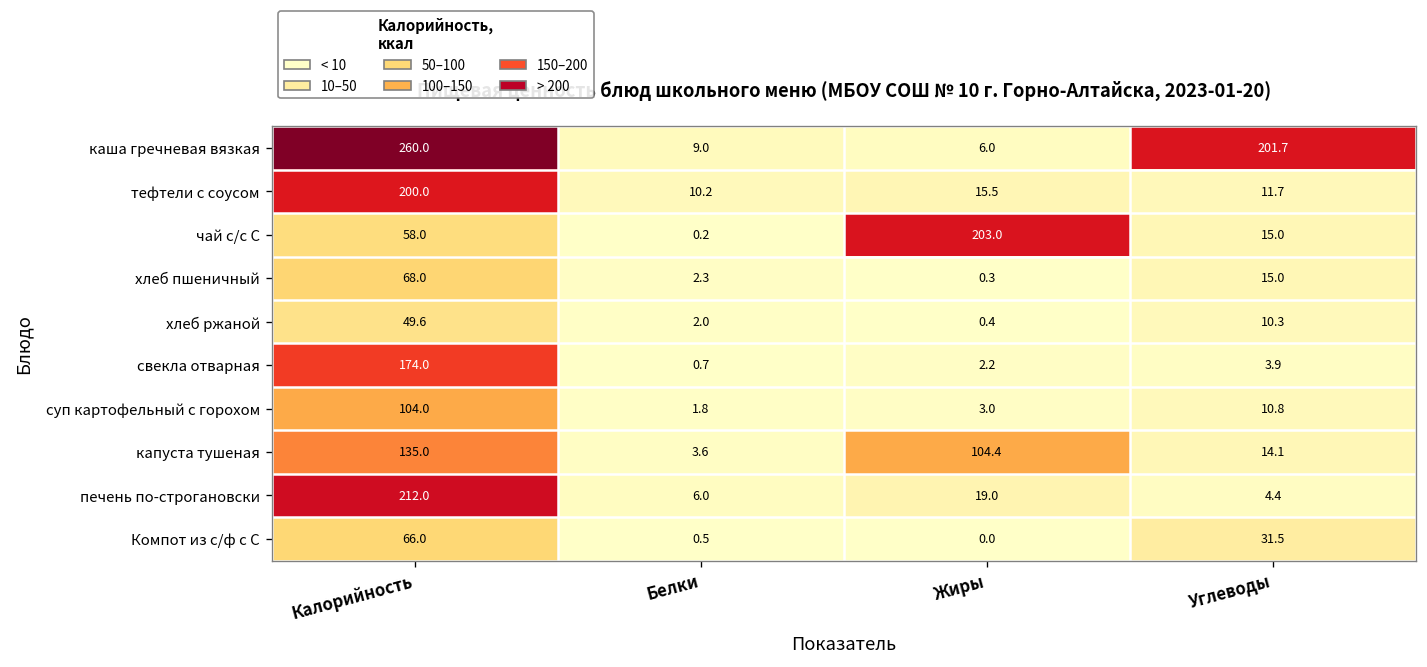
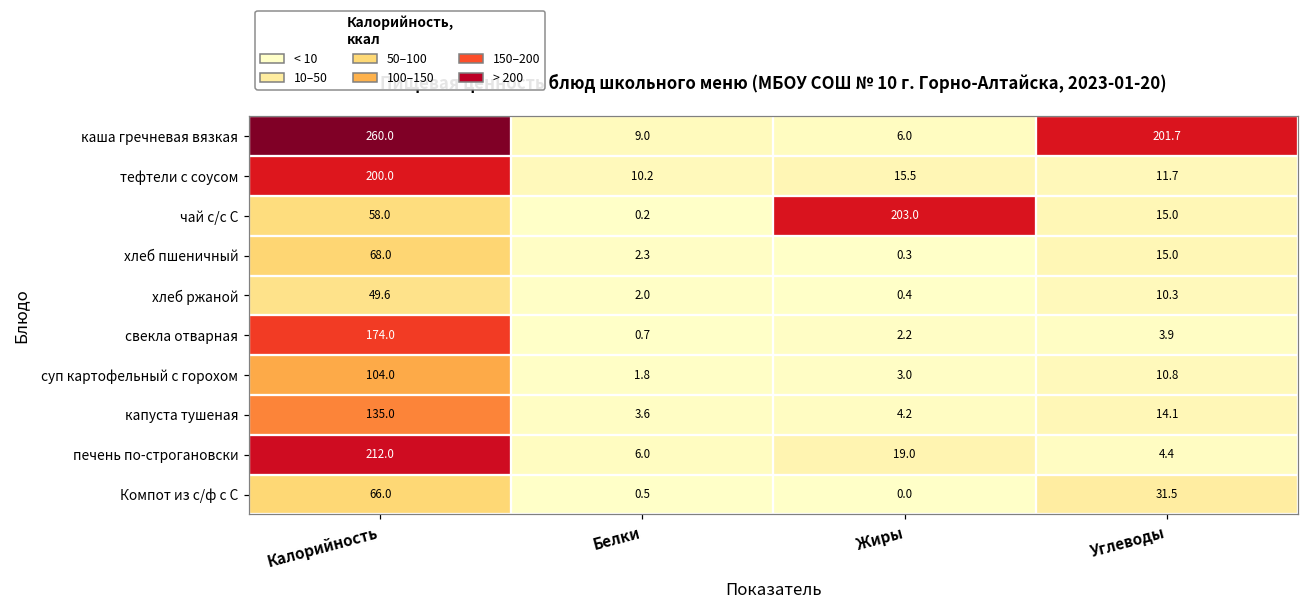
капуста тушеная, Жиры: 104.4 -> 4.2
